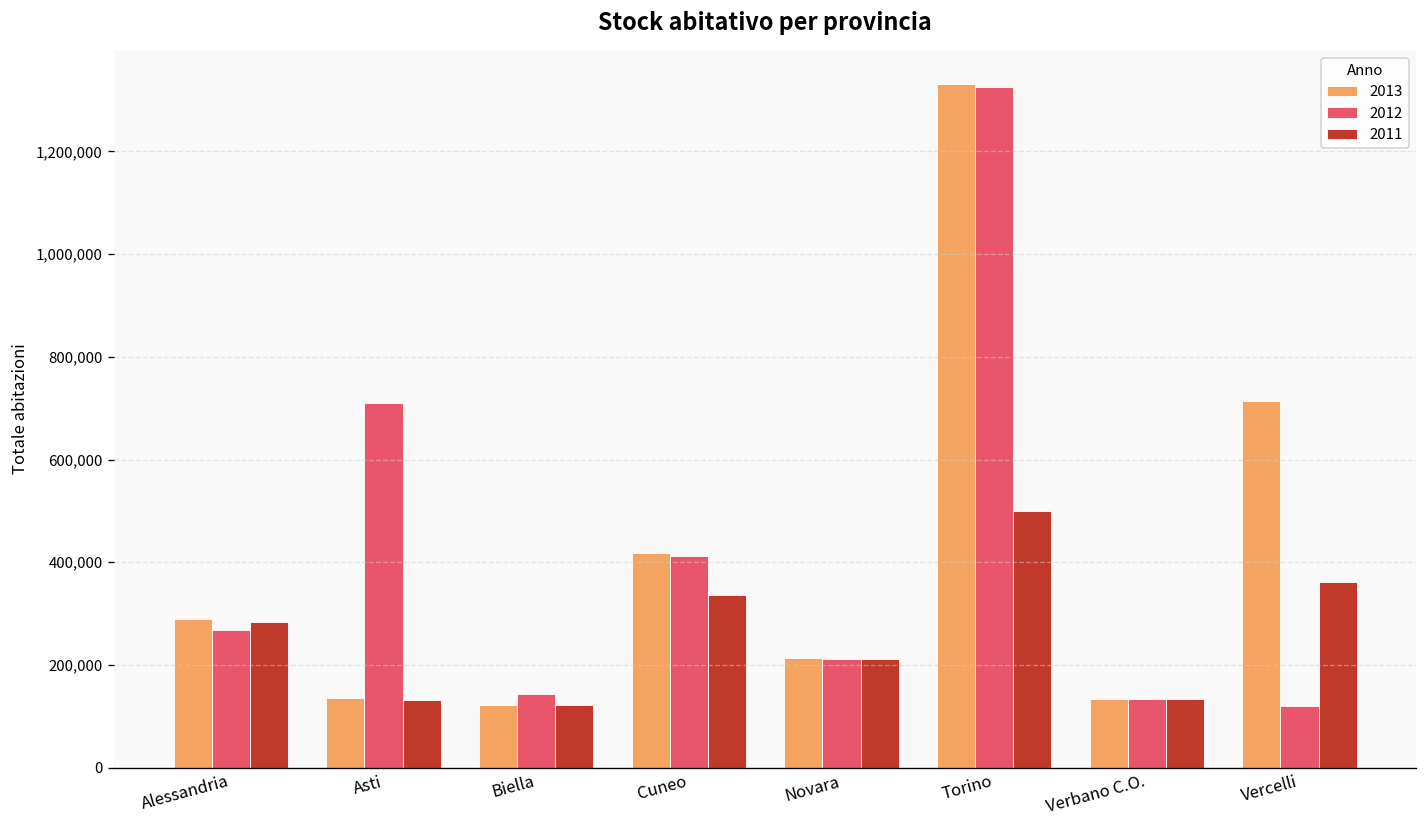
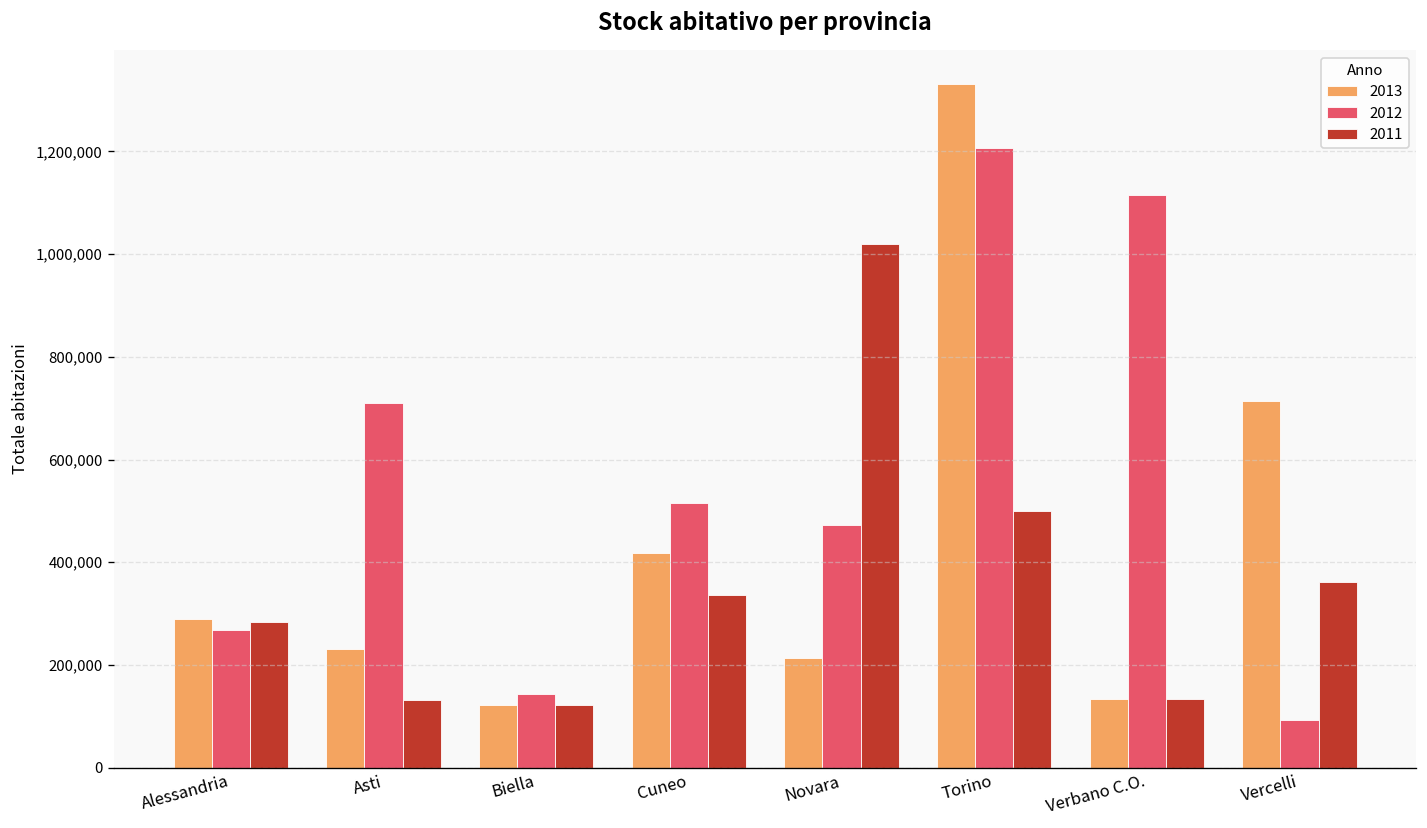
2013, Asti: 140,000 -> 230,000
2012, Cuneo: 410,000 -> 510,000
2012, Novara: 210,000 -> 470,000
2011, Novara: 210,000 -> 1,020,000
2012, Torino: 1,330,000 -> 1,210,000
2012, Verbano C.O.: 130,000 -> 1,120,000
2012, Vercelli: 120,000 -> 90,000
